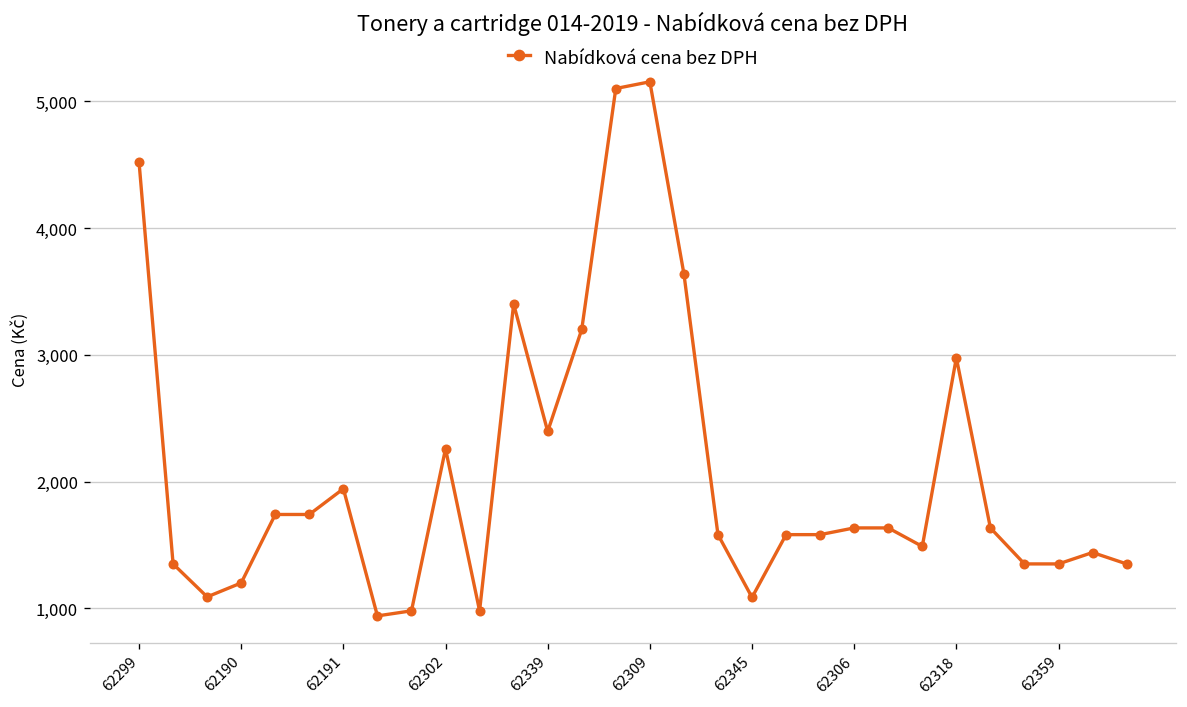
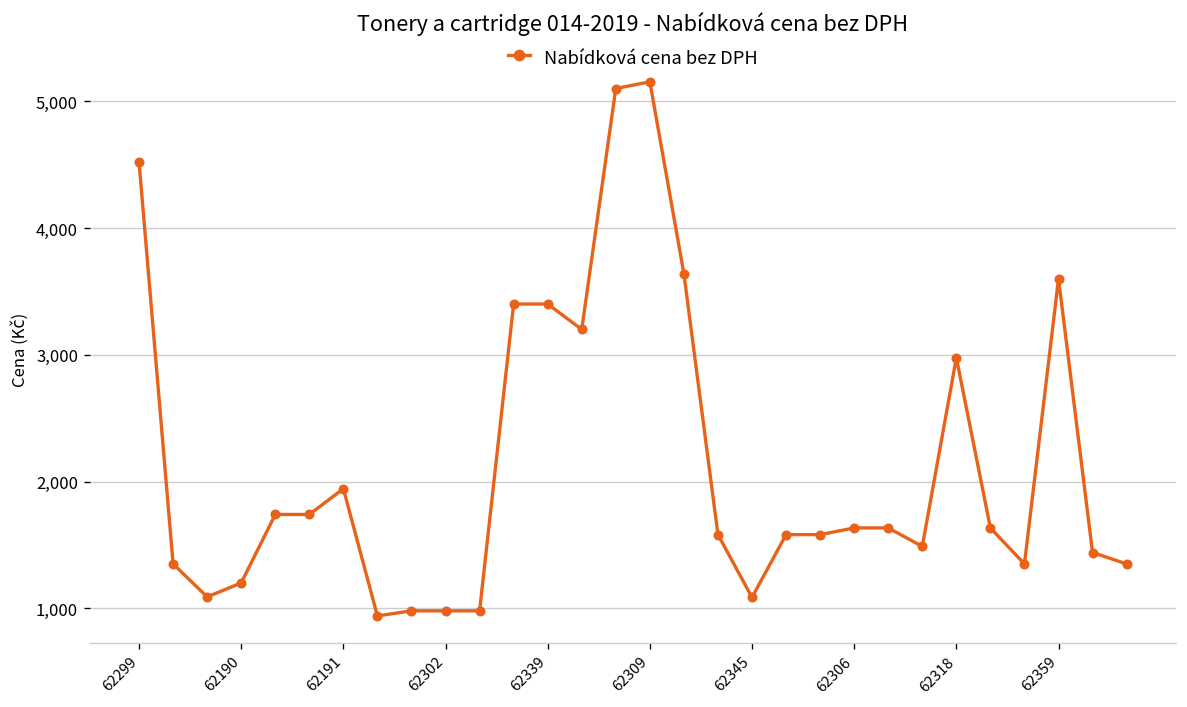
62302: 2,260 -> 980
62339: 2,400 -> 3,400
62359: 1,350 -> 3,600
